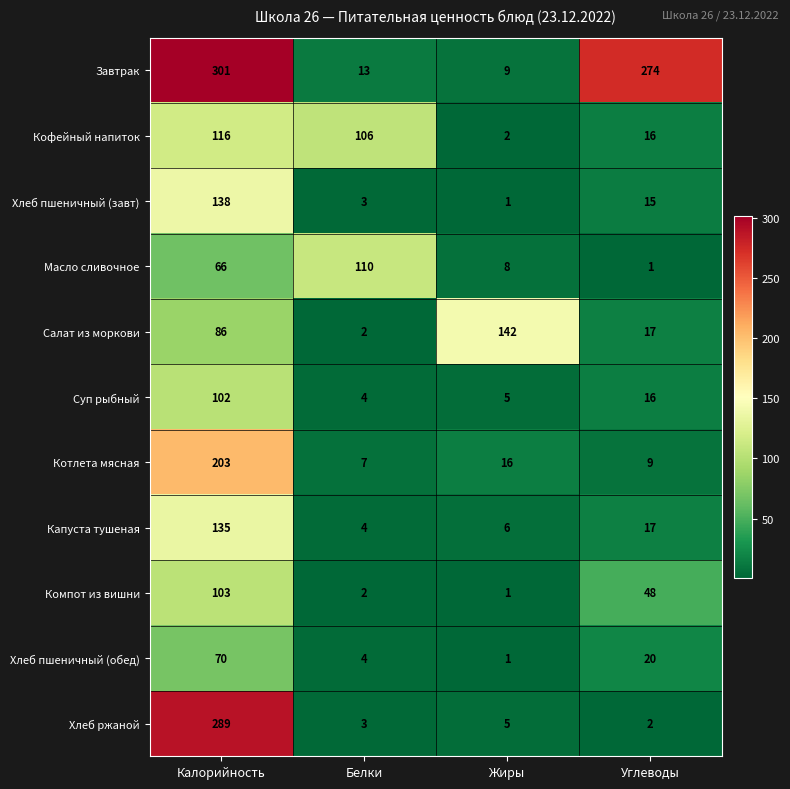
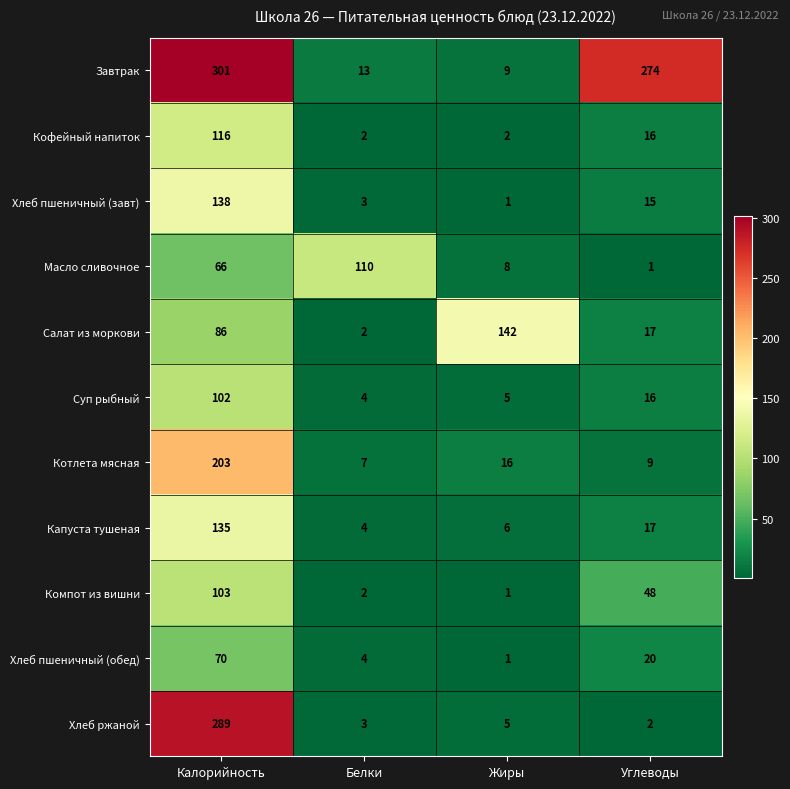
Кофейный напиток, Белки: 106 -> 2
